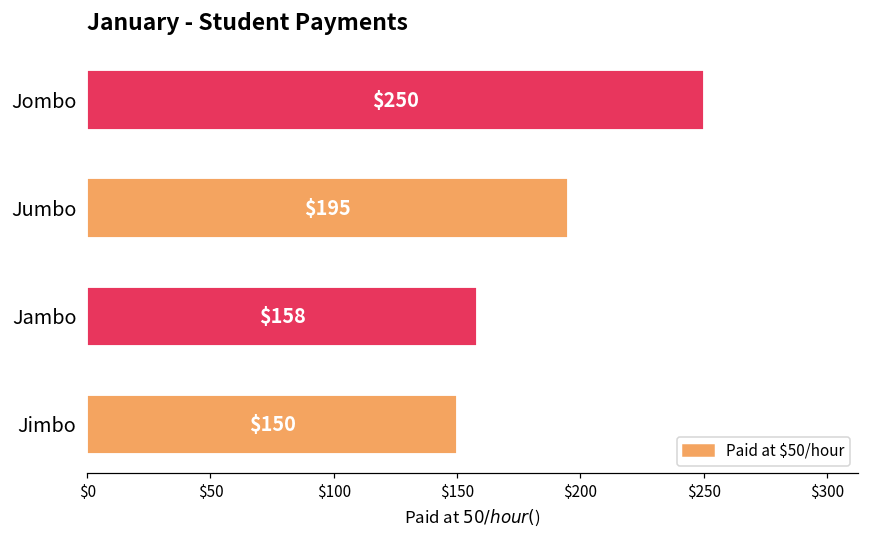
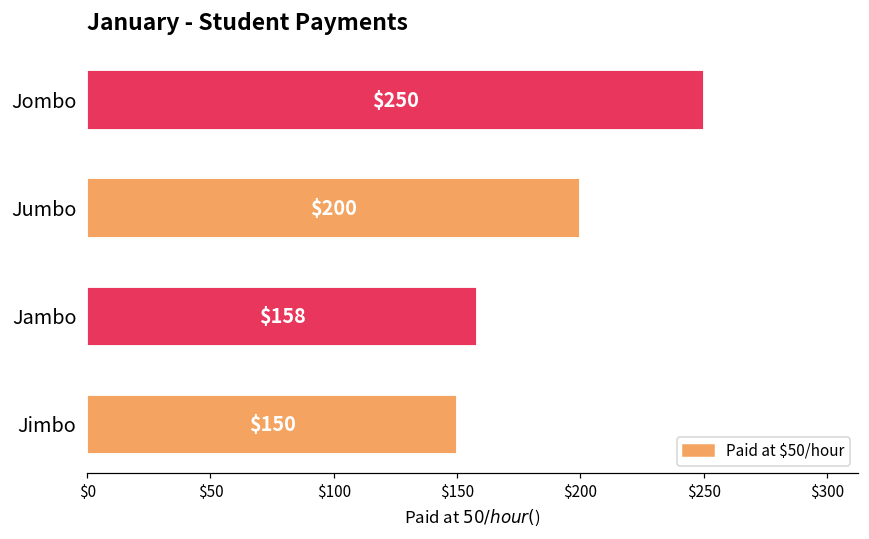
Jumbo: $195 -> $200
